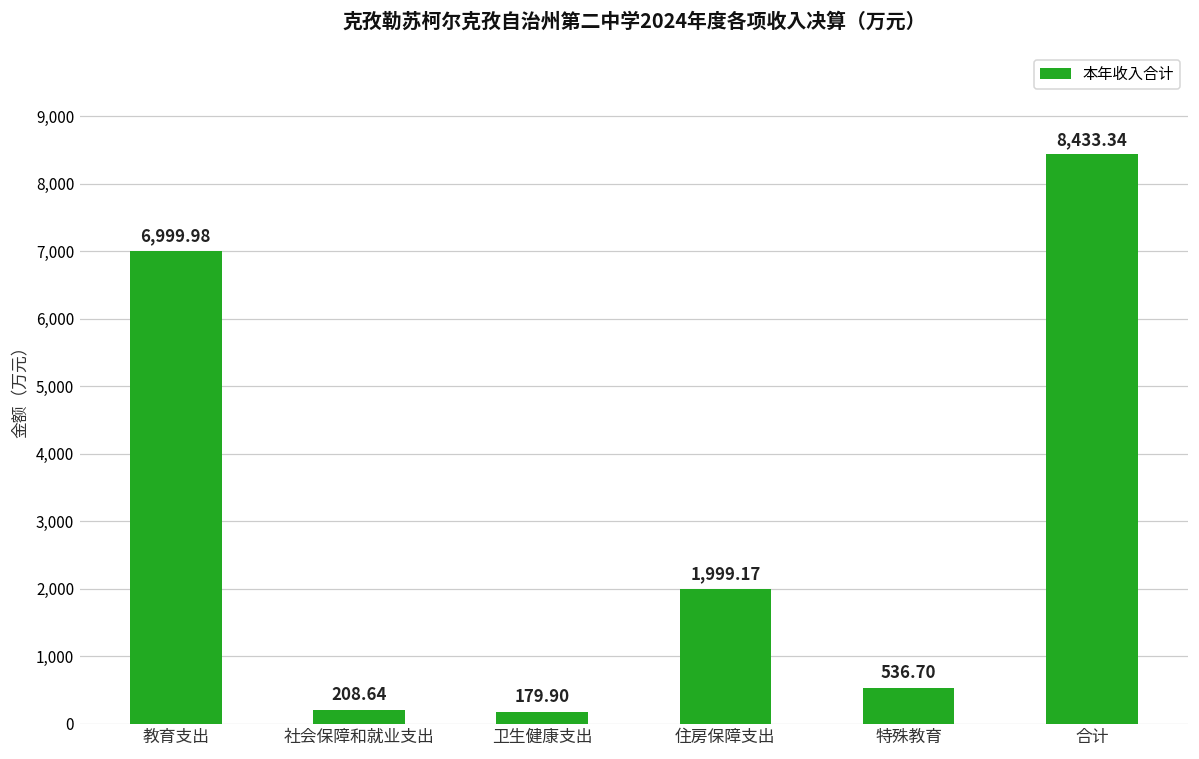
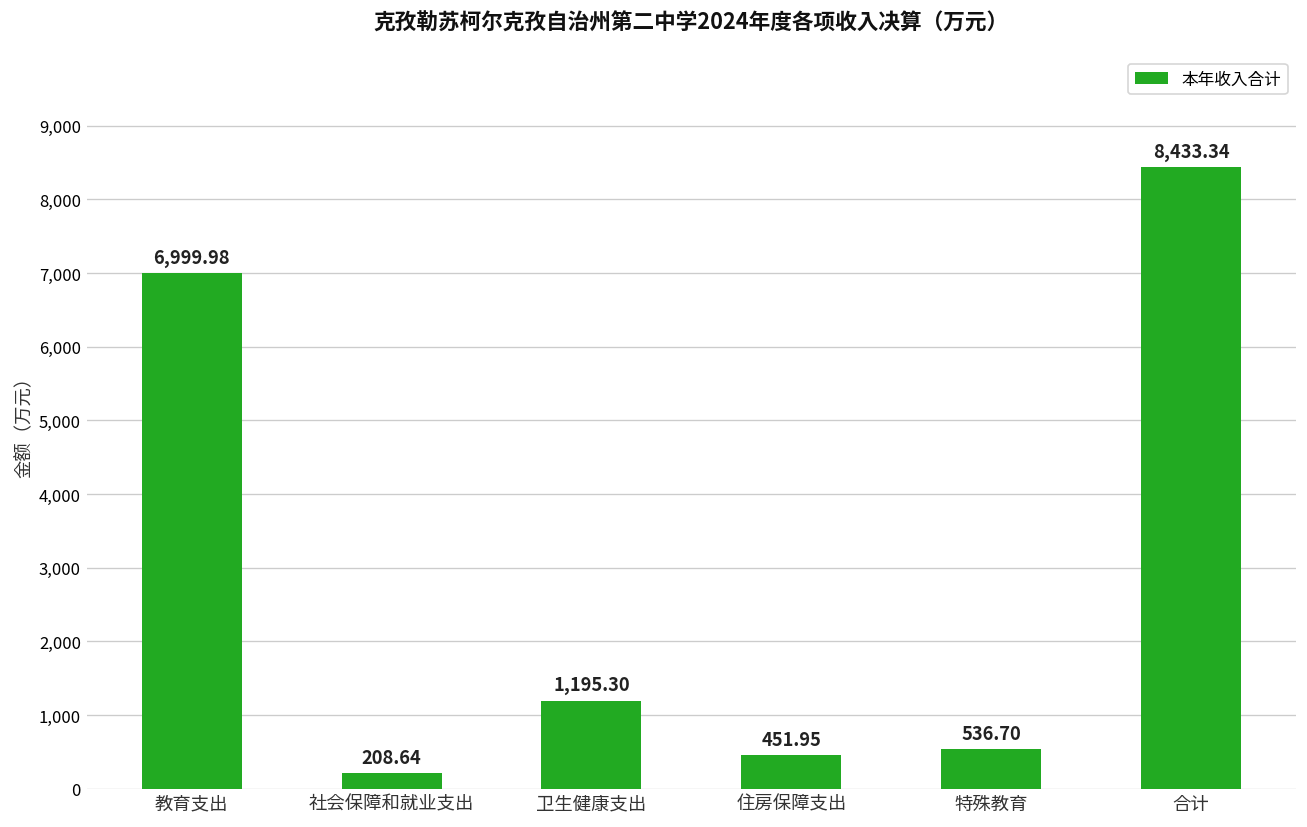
卫生健康支出: 179.90 -> 1,195.30
住房保障支出: 1,999.17 -> 451.95
